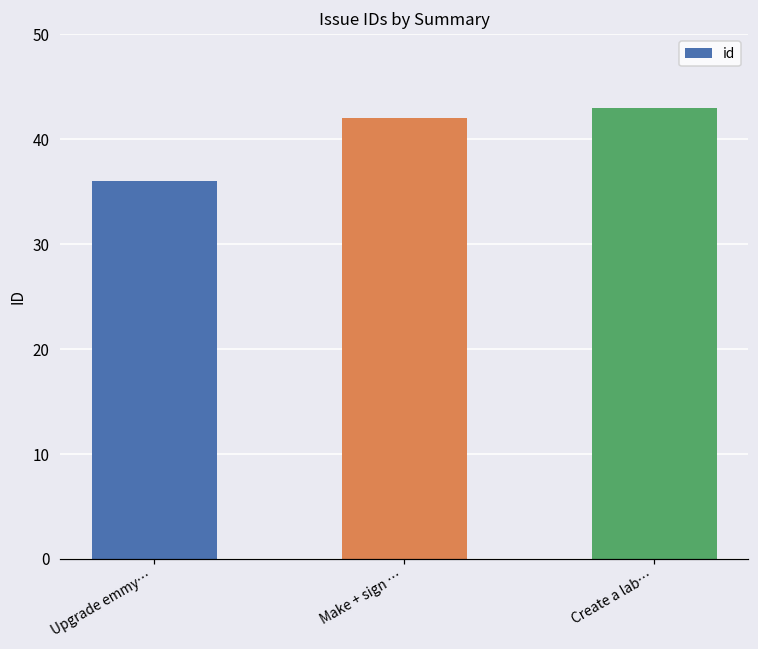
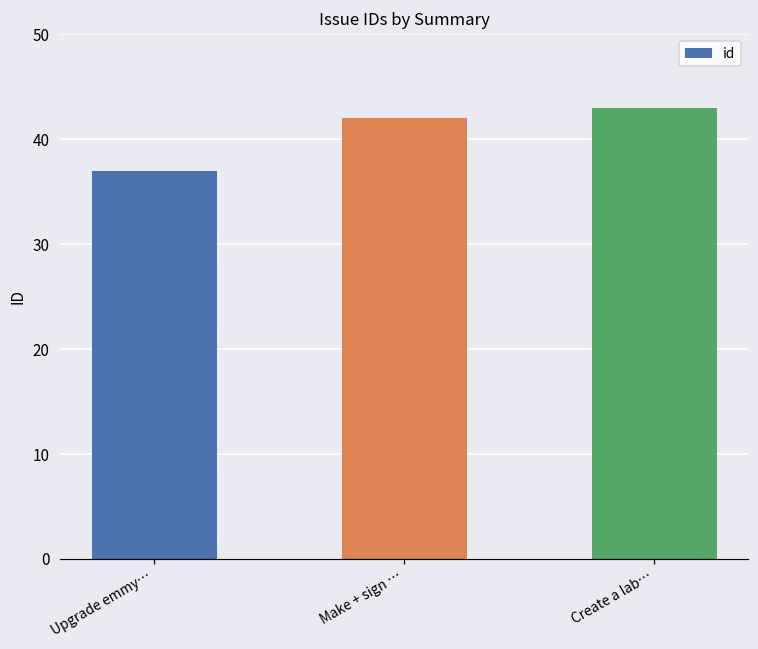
Upgrade emmy…: 36 -> 37
